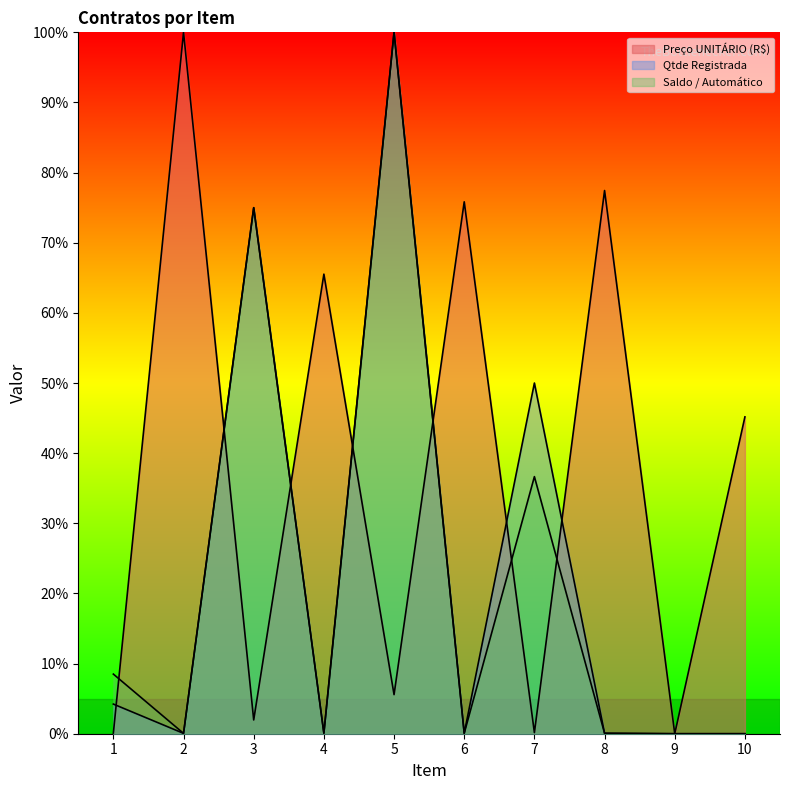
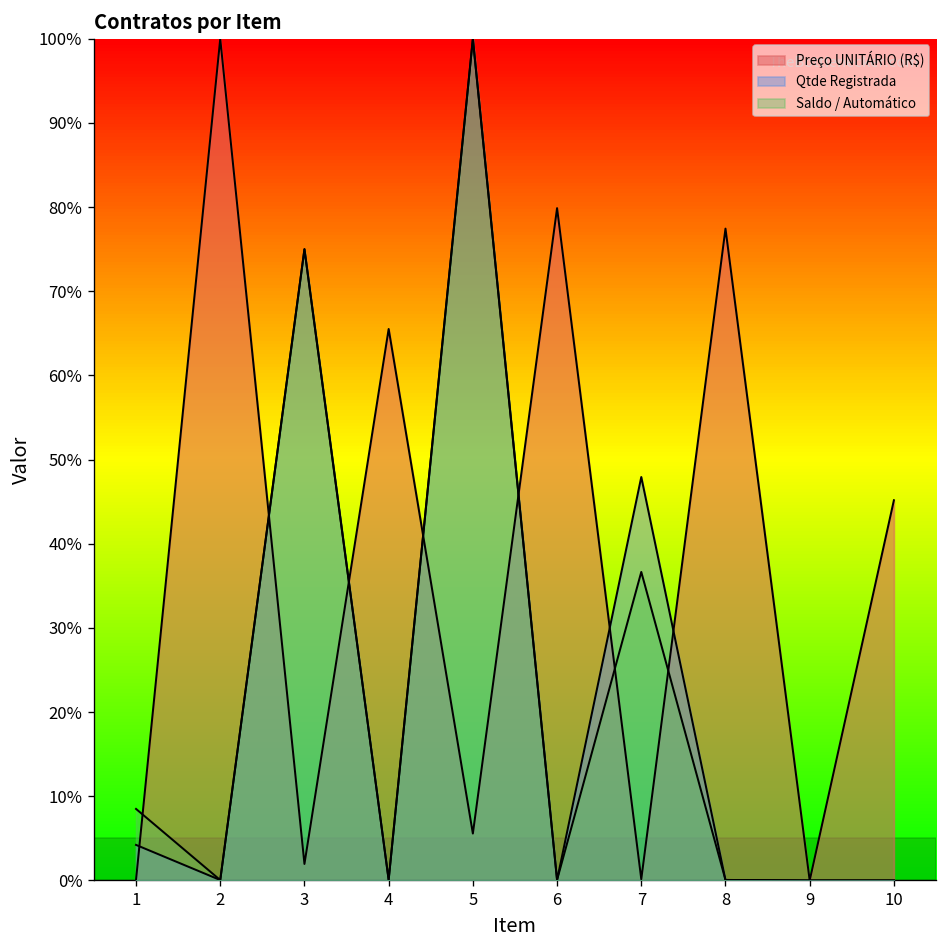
Preço UNITÁRIO (R$), 6: 76% -> 80%
Qtde Registrada, 7: 50% -> 48%
